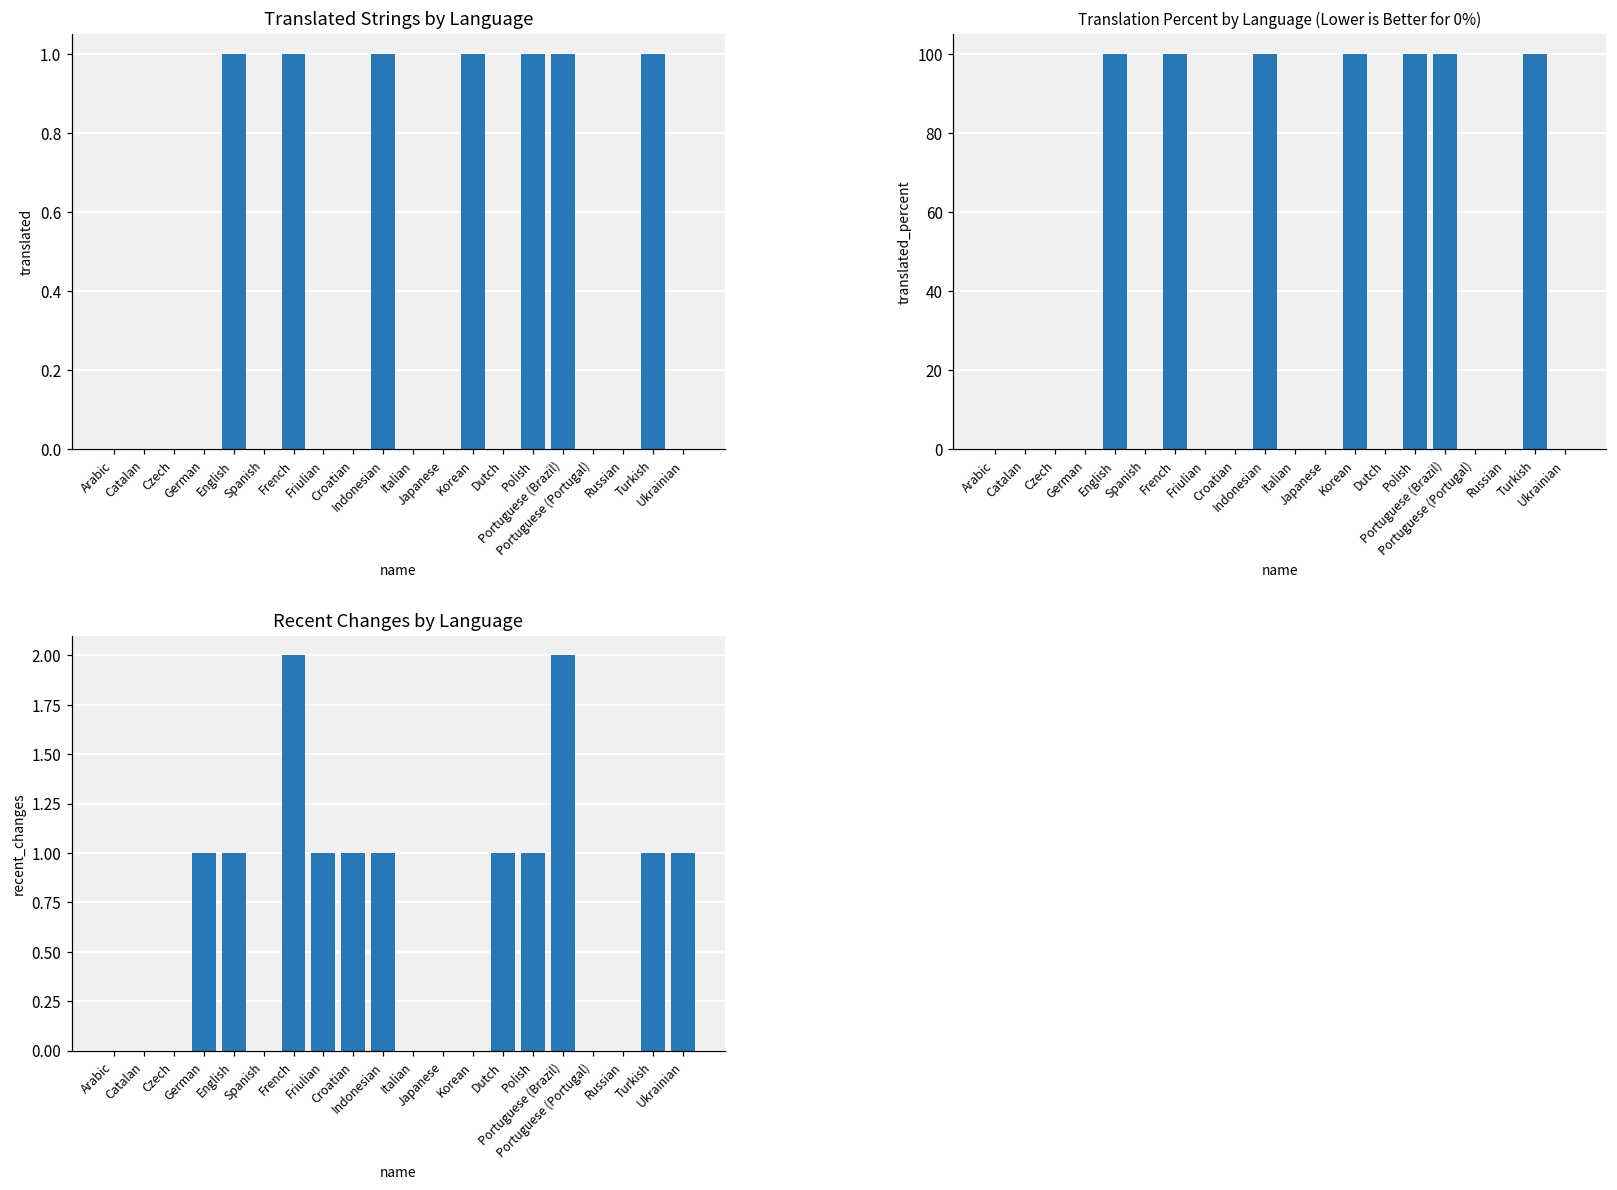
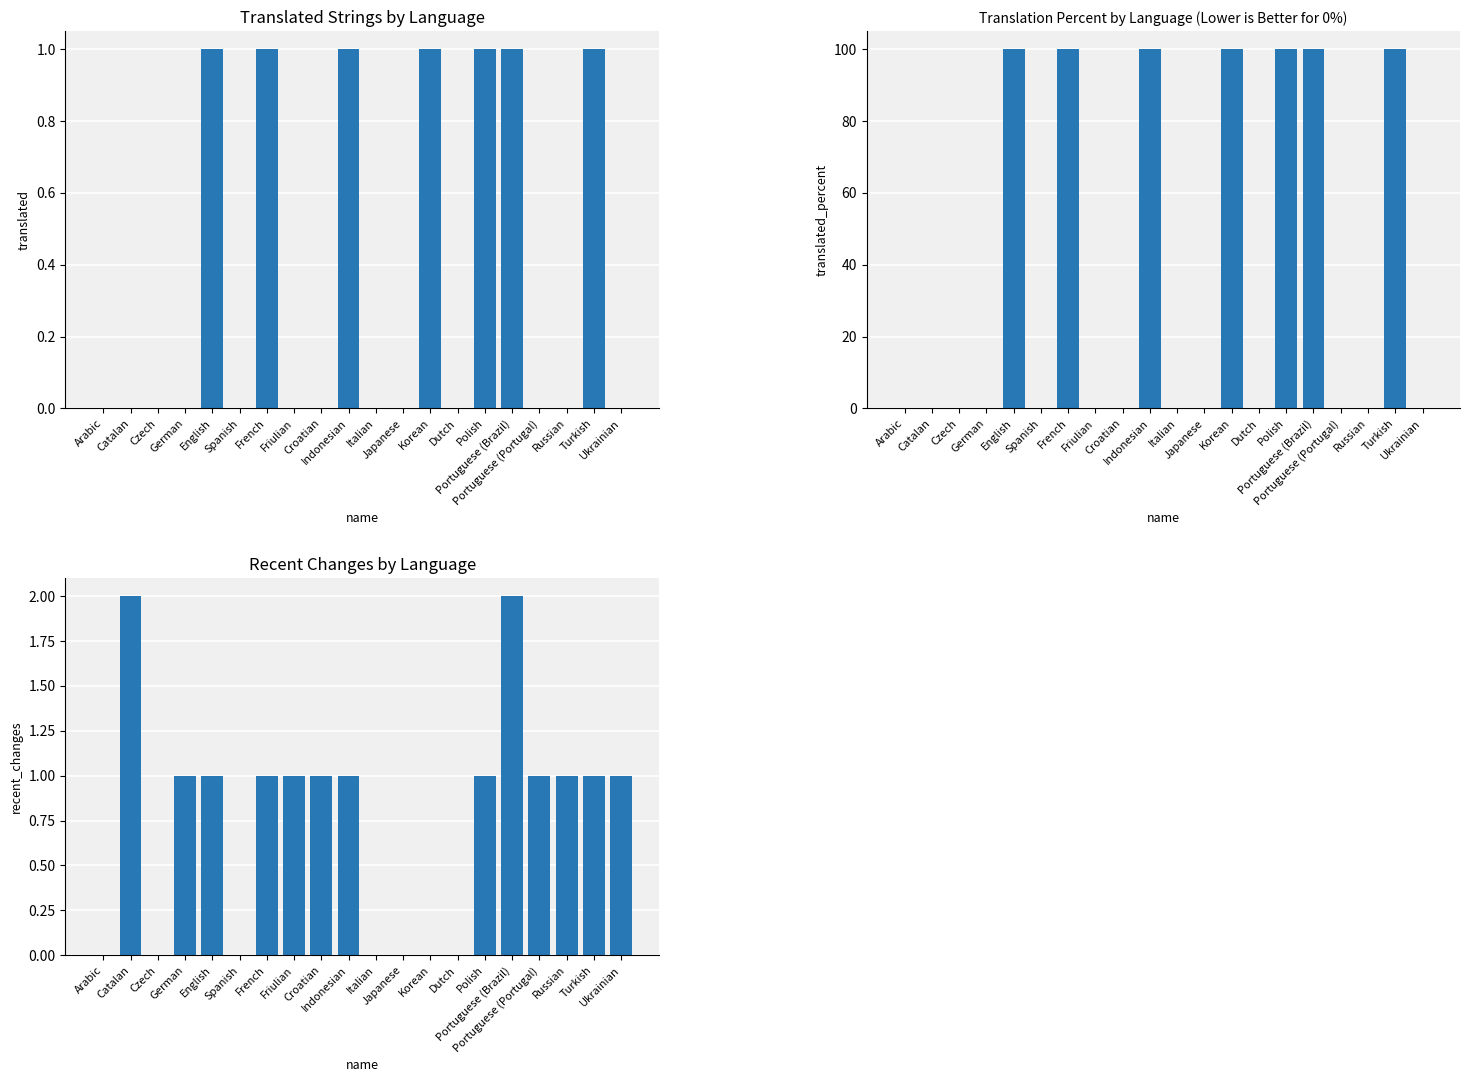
Recent Changes by Language, Catalan: 0 -> 2
Recent Changes by Language, French: 2 -> 1
Recent Changes by Language, Dutch: 1 -> 0
Recent Changes by Language, Portuguese (Portugal): 0 -> 1
Recent Changes by Language, Russian: 0 -> 1
